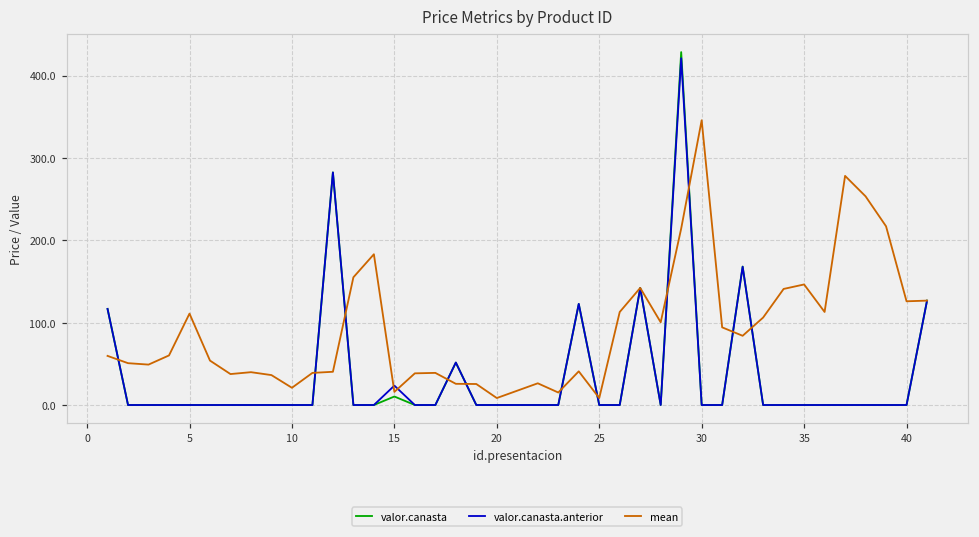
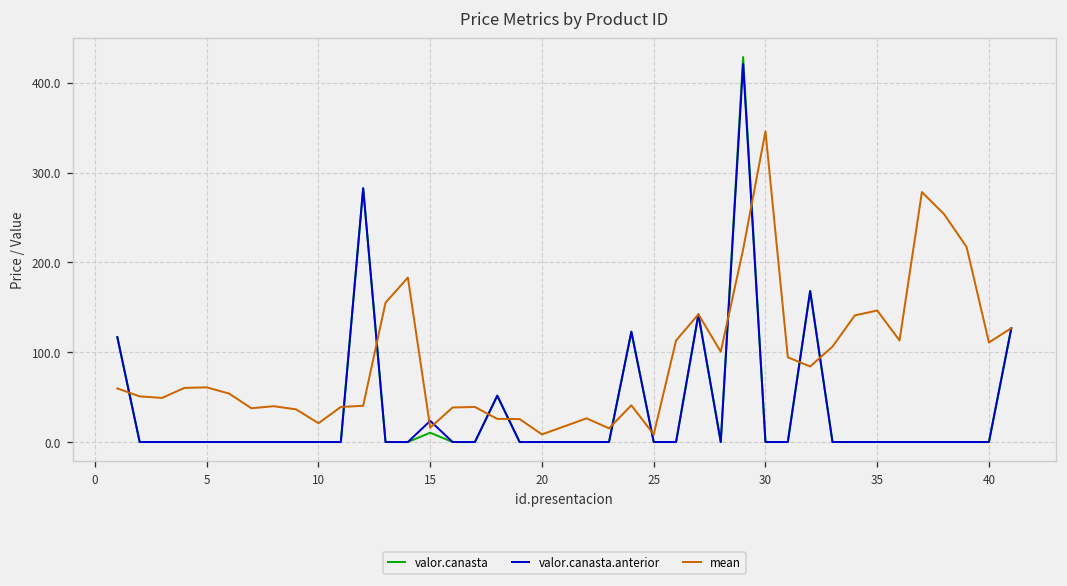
mean, 5: 110 -> 60
mean, 40: 130 -> 110
